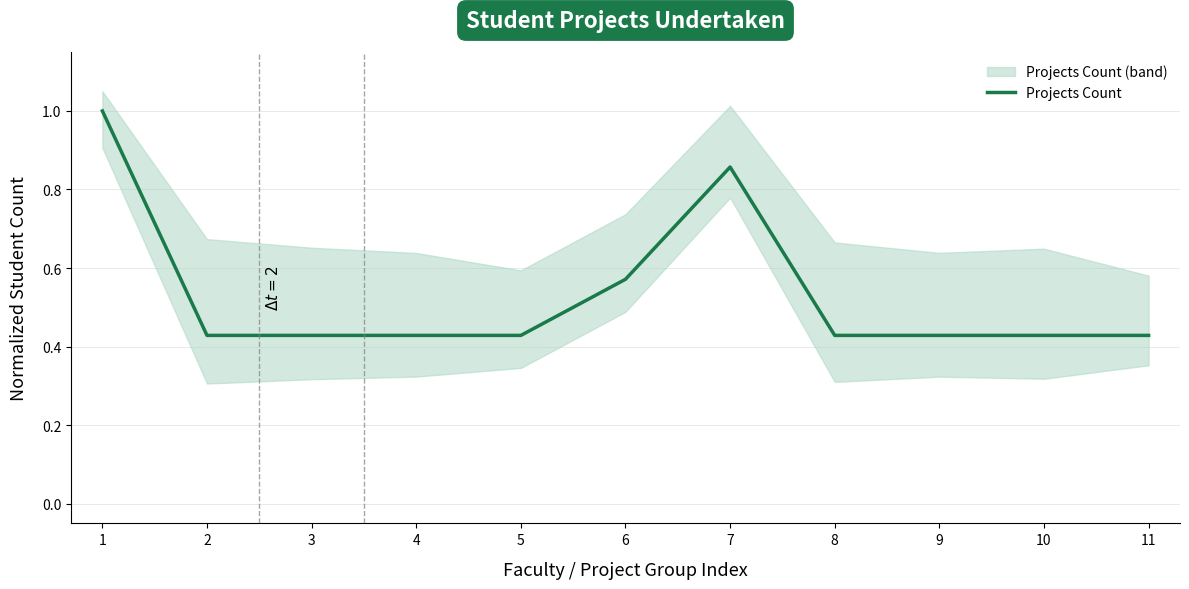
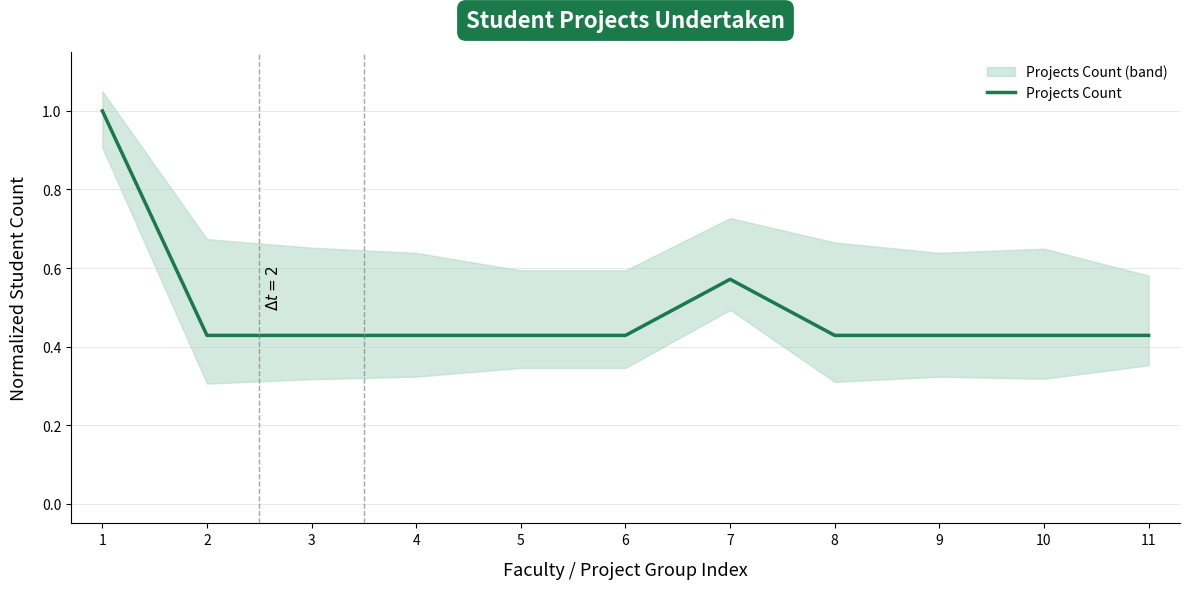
Projects Count, 6: 0.57 -> 0.43
Projects Count, 7: 0.86 -> 0.57
